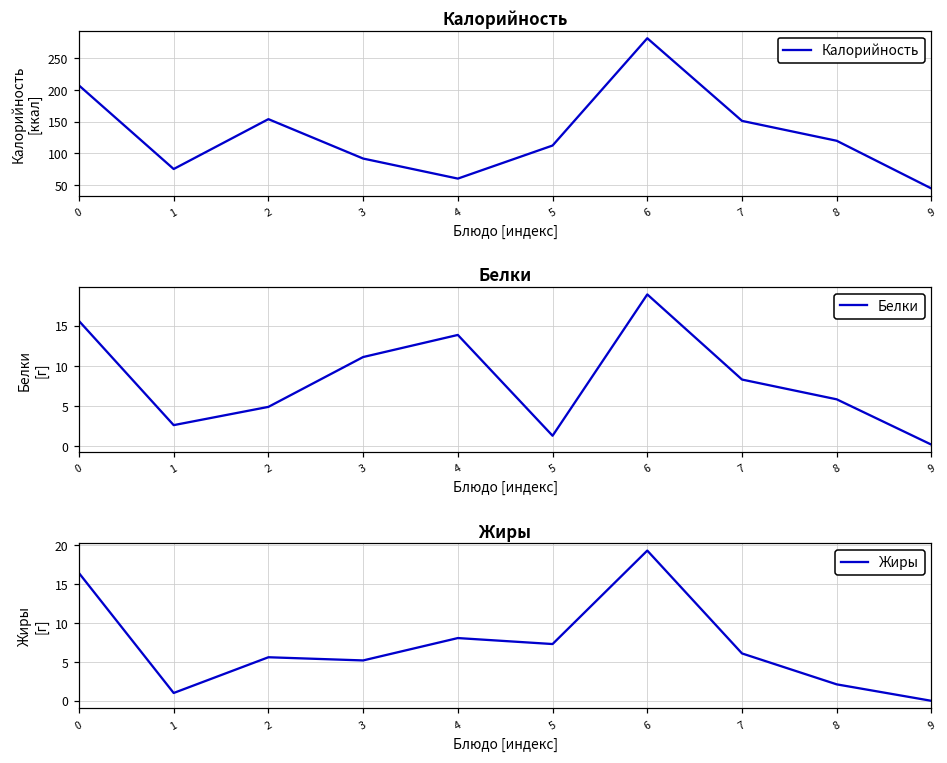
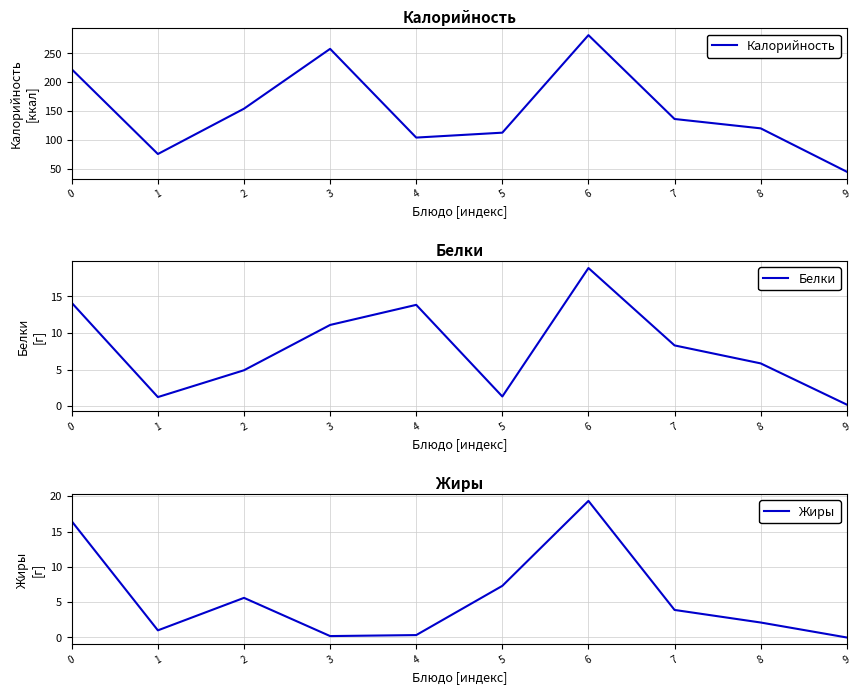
Калорийность, 0: 210 -> 220
Калорийность, 3: 90 -> 260
Калорийность, 4: 60 -> 100
Калорийность, 7: 150 -> 140
Белки, 0: 16 -> 14
Белки, 1: 3 -> 1
Жиры, 3: 5 -> 0
Жиры, 4: 8 -> 0
Жиры, 7: 6 -> 4
